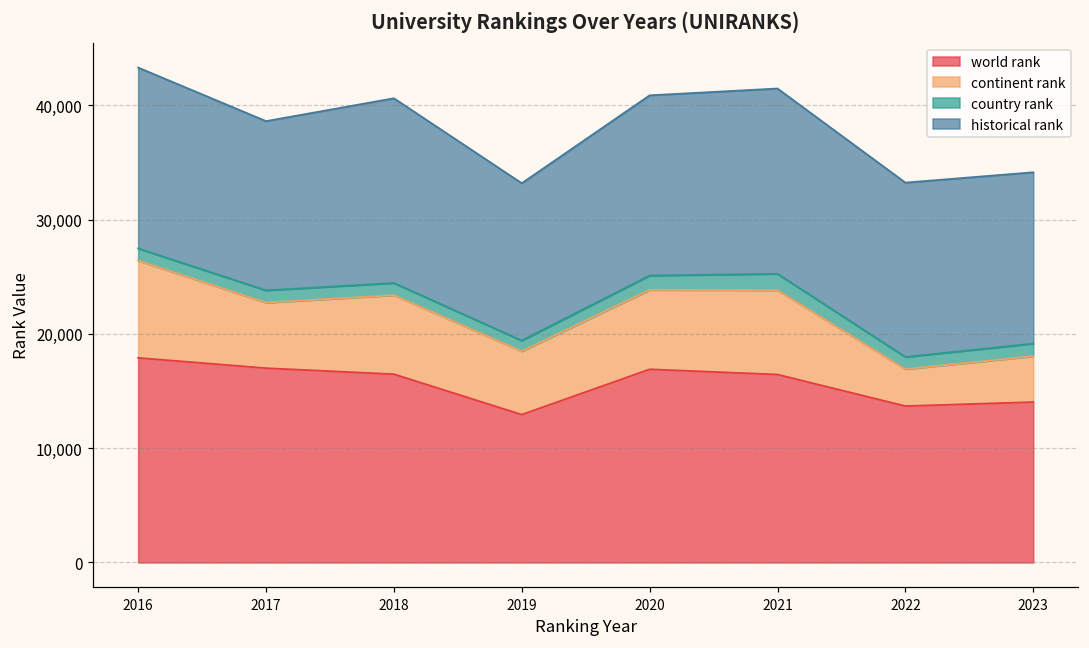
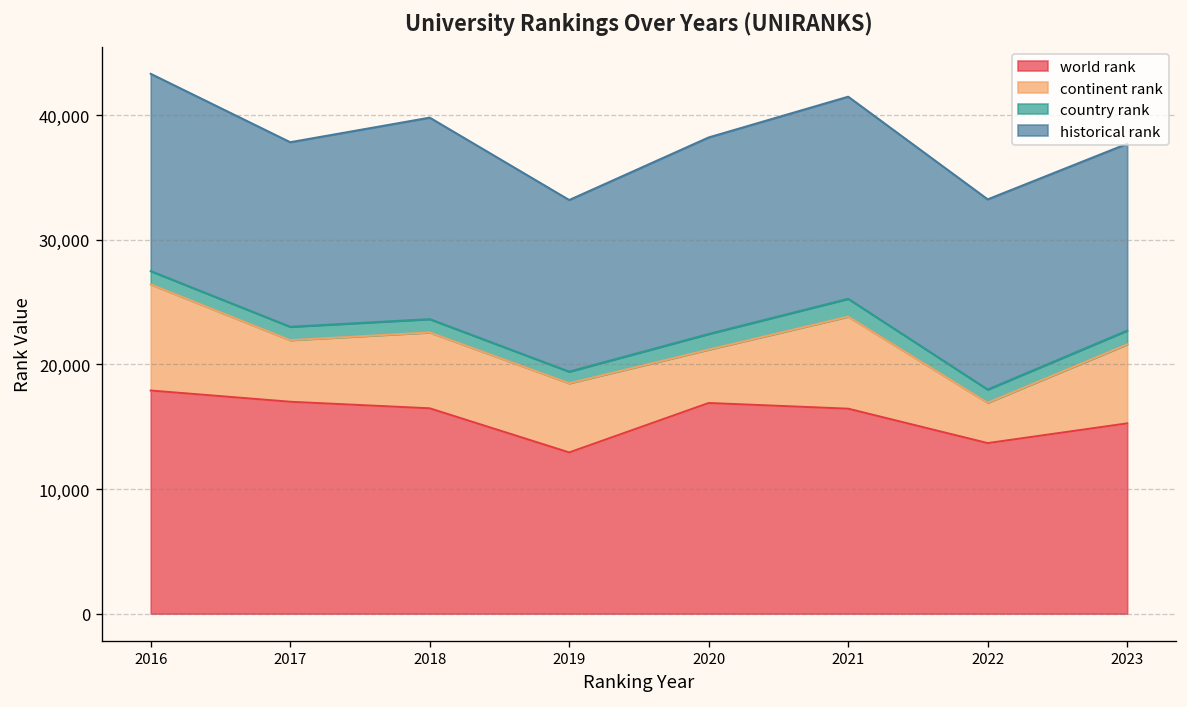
continent rank, 2017: 5,700 -> 4,900
continent rank, 2018: 6,900 -> 6,100
continent rank, 2020: 7,000 -> 4,300
world rank, 2023: 14,000 -> 15,300
continent rank, 2023: 4,000 -> 6,300
